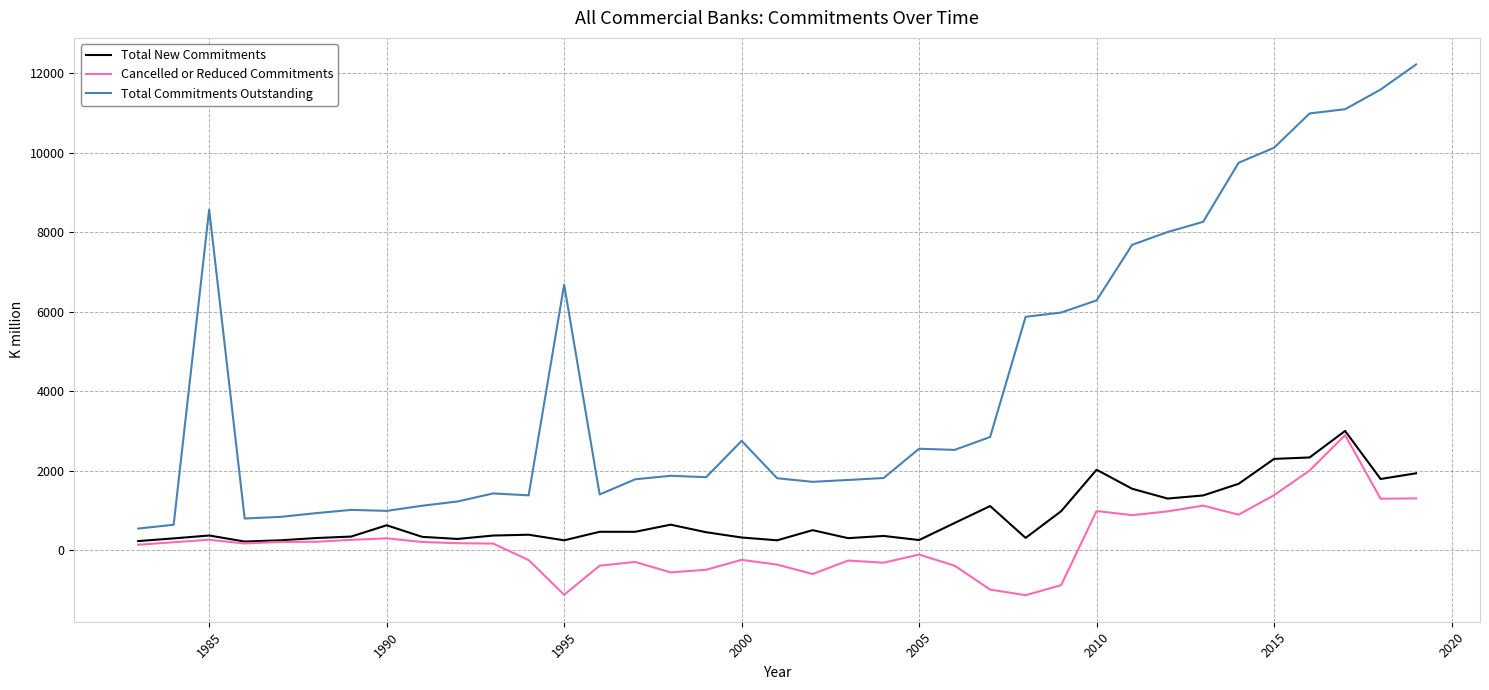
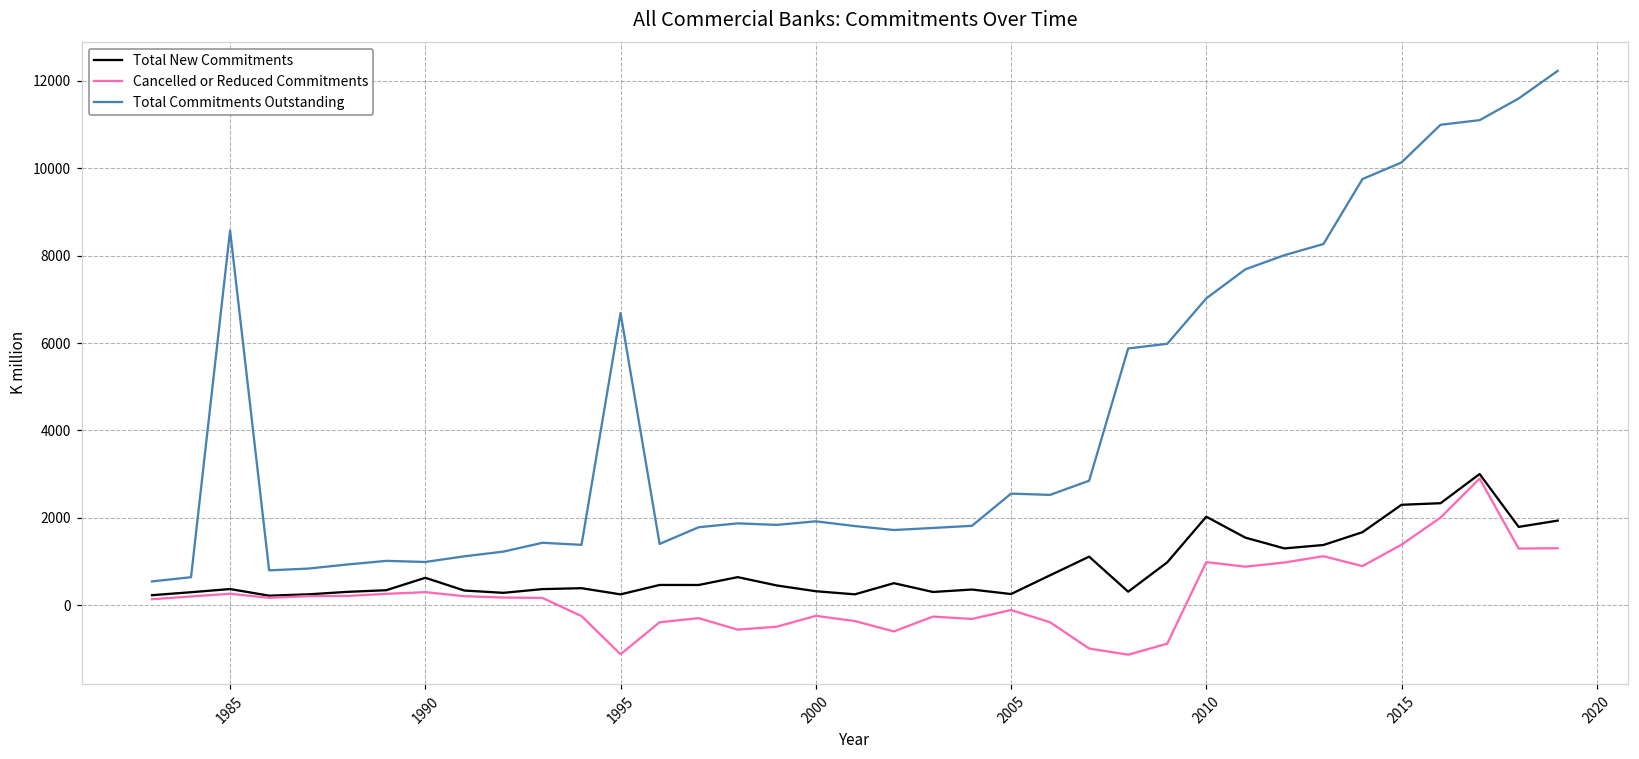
Total Commitments Outstanding, 2000: 2800 -> 1900
Total Commitments Outstanding, 2010: 6300 -> 7000
